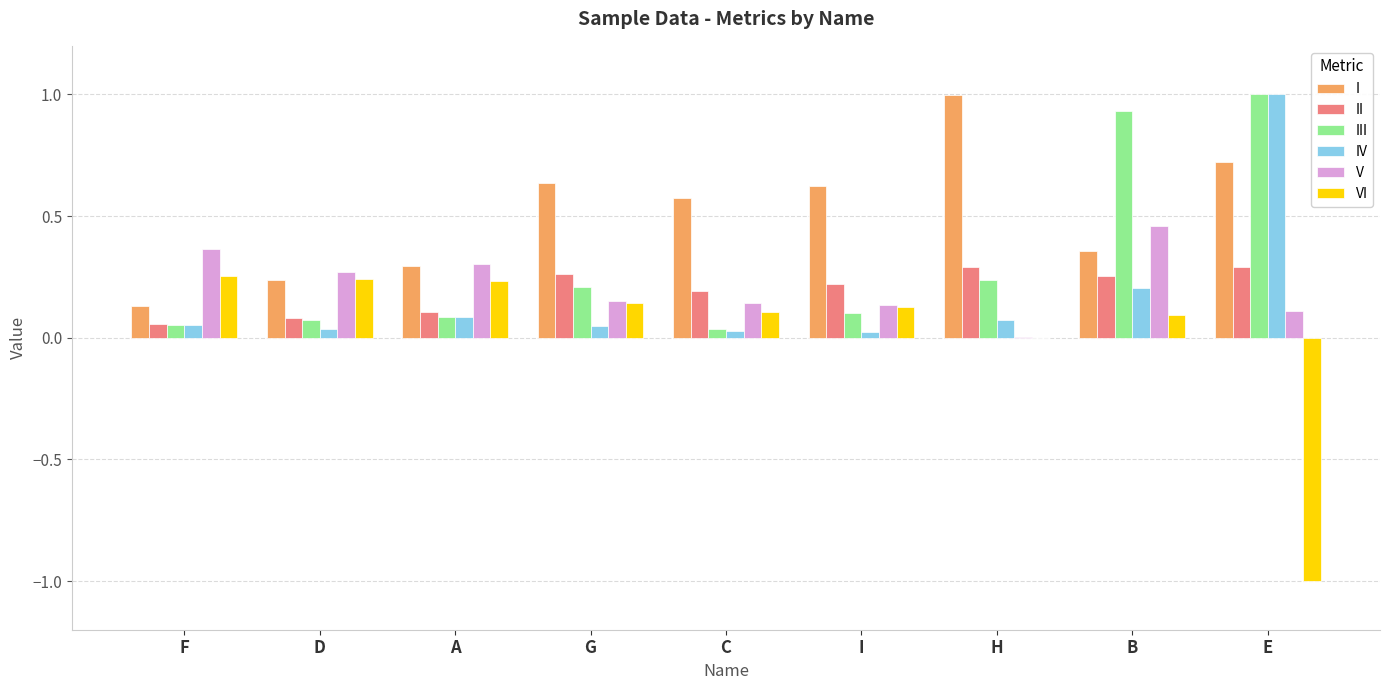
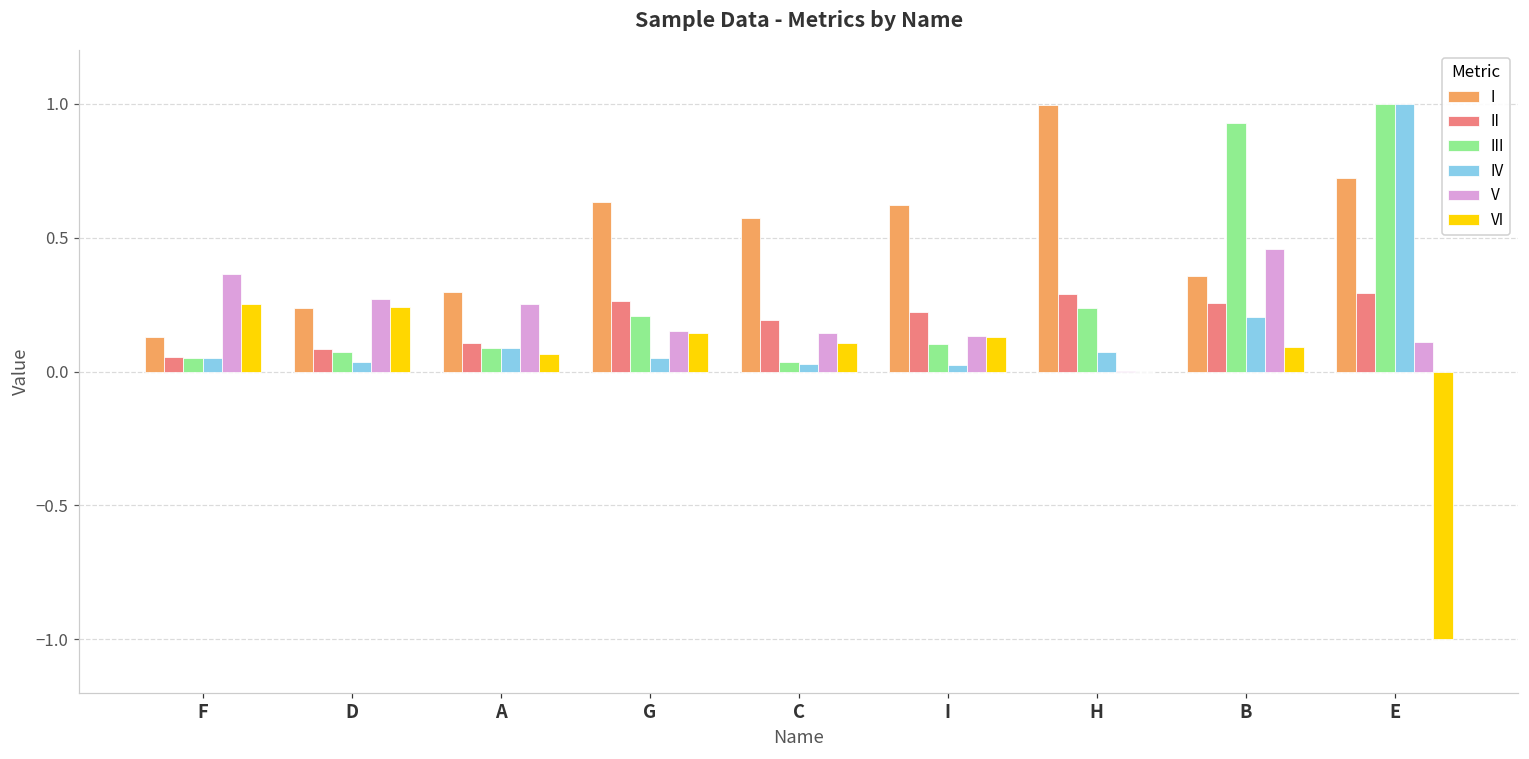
V, A: 0.30 -> 0.25
VI, A: 0.23 -> 0.07
